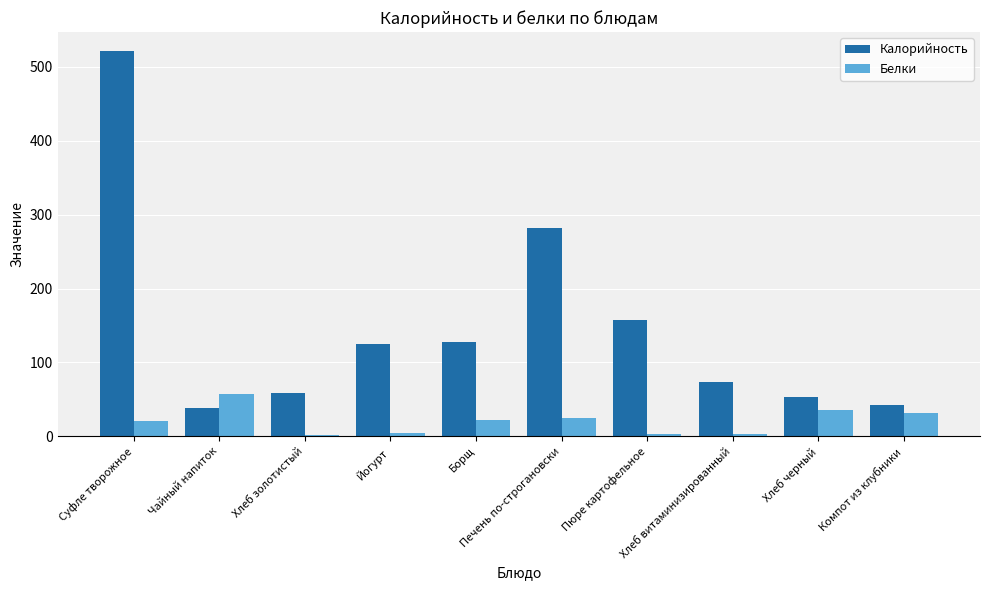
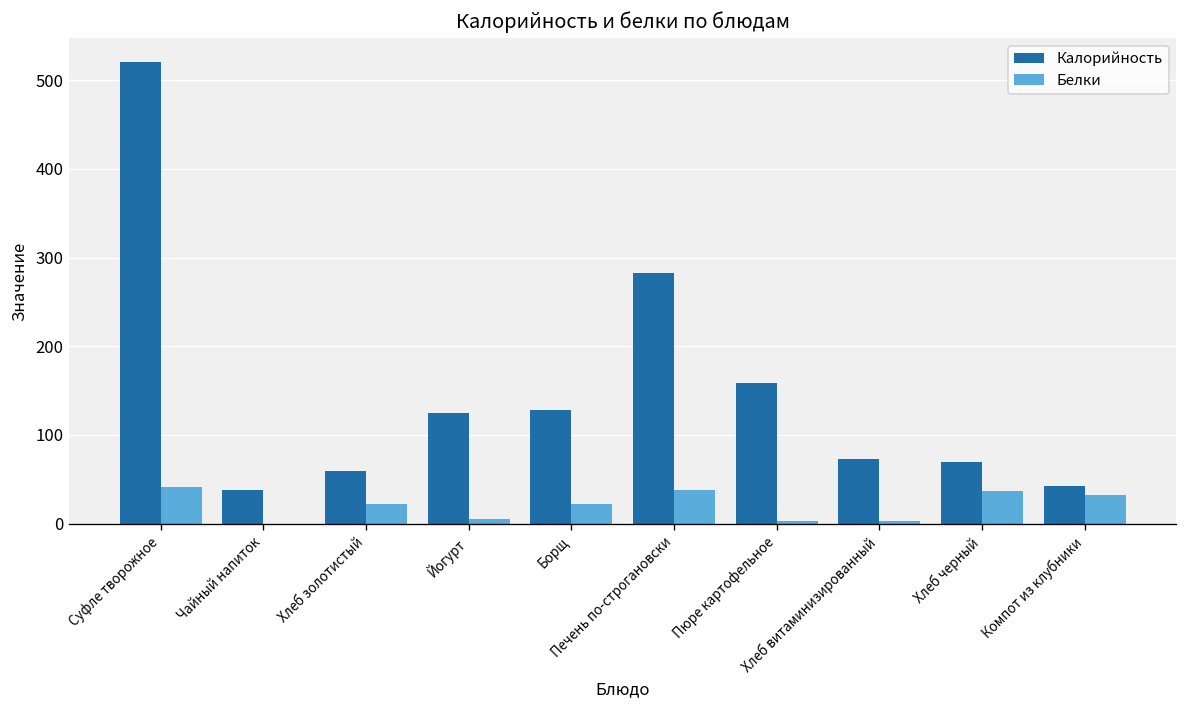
Белки, Суфле творожное: 20 -> 40
Белки, Чайный напиток: 60 -> 0
Белки, Хлеб золотистый: 0 -> 20
Белки, Печень по-строгановски: 30 -> 40
Калорийность, Хлеб черный: 50 -> 70
